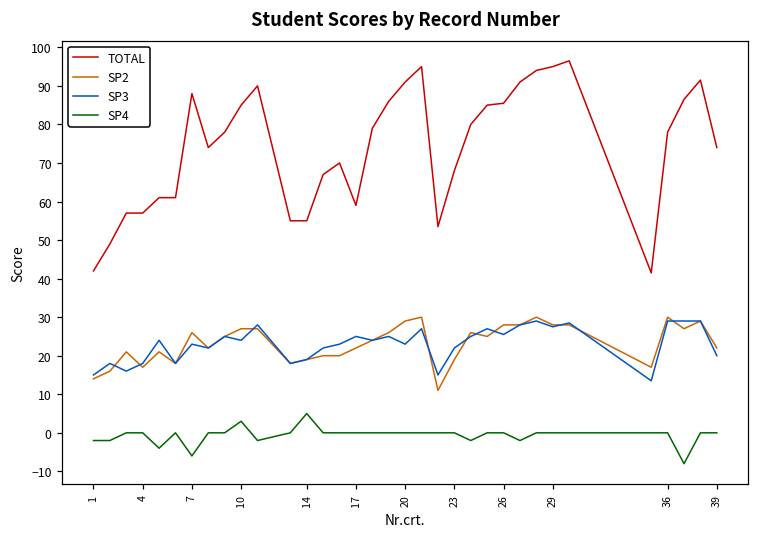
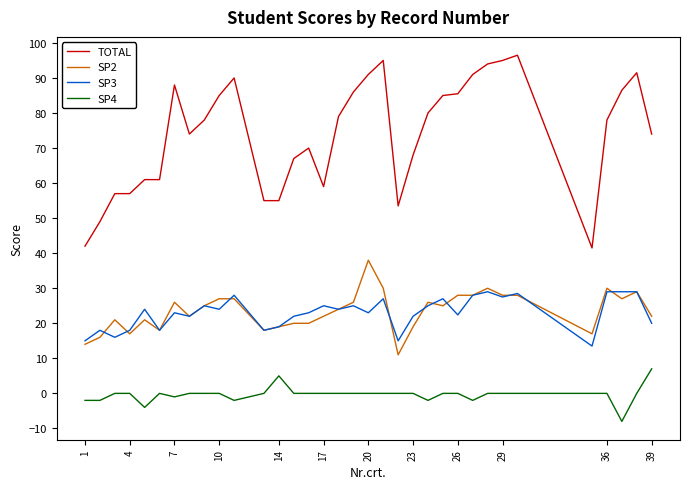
SP4, 7: -6 -> -1
SP4, 10: 3 -> 0
SP2, 20: 29 -> 38
SP3, 26: 26 -> 22
SP4, 39: 0 -> 7
